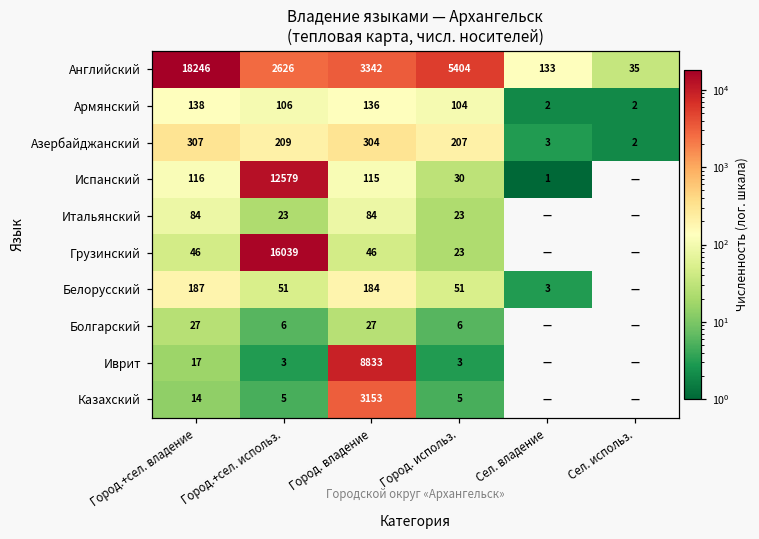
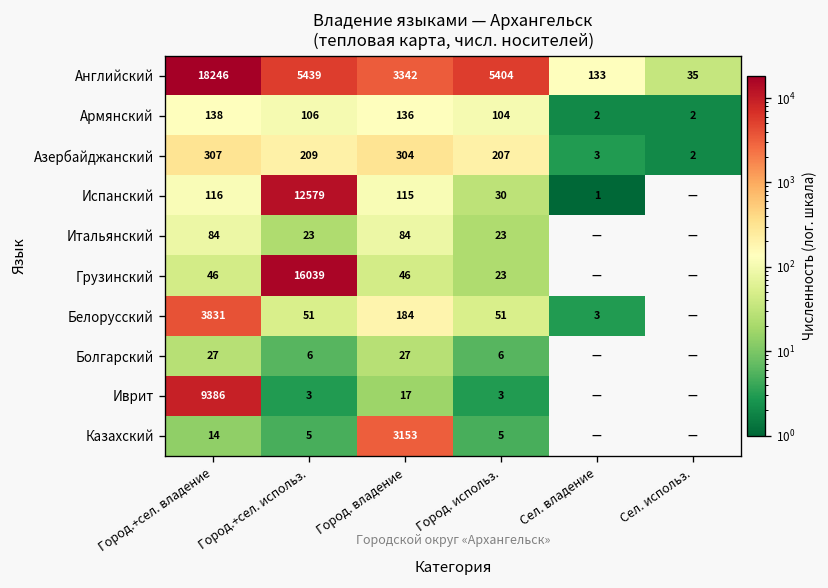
Английский, Город.+сел. использ.: 2626 -> 5439
Белорусский, Город.+сел. владение: 187 -> 3831
Иврит, Город.+сел. владение: 17 -> 9386
Иврит, Город. владение: 8833 -> 17
